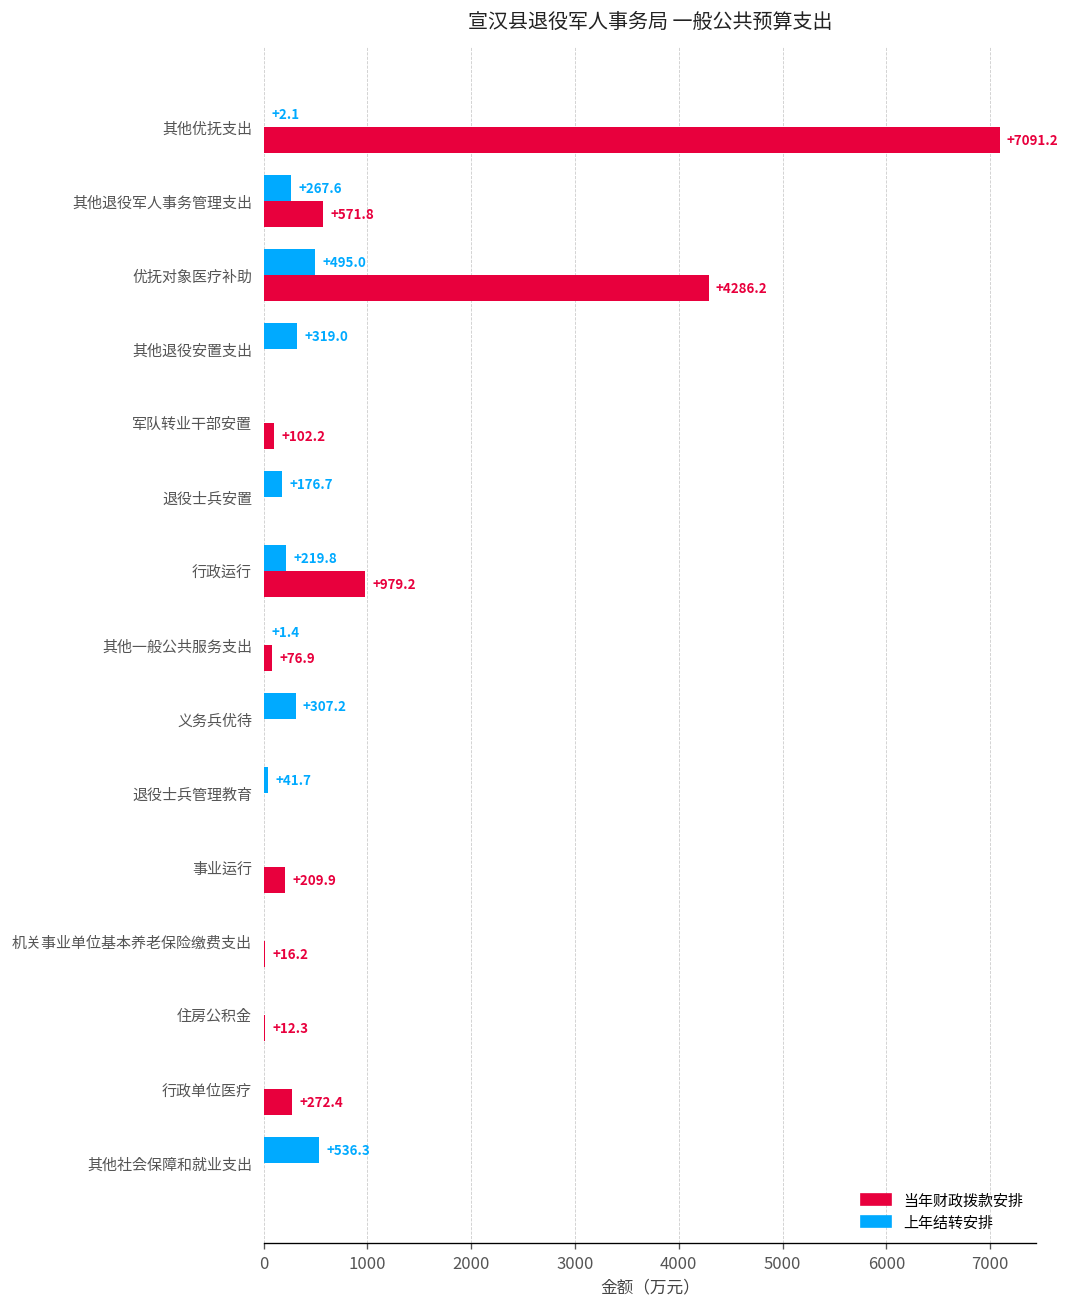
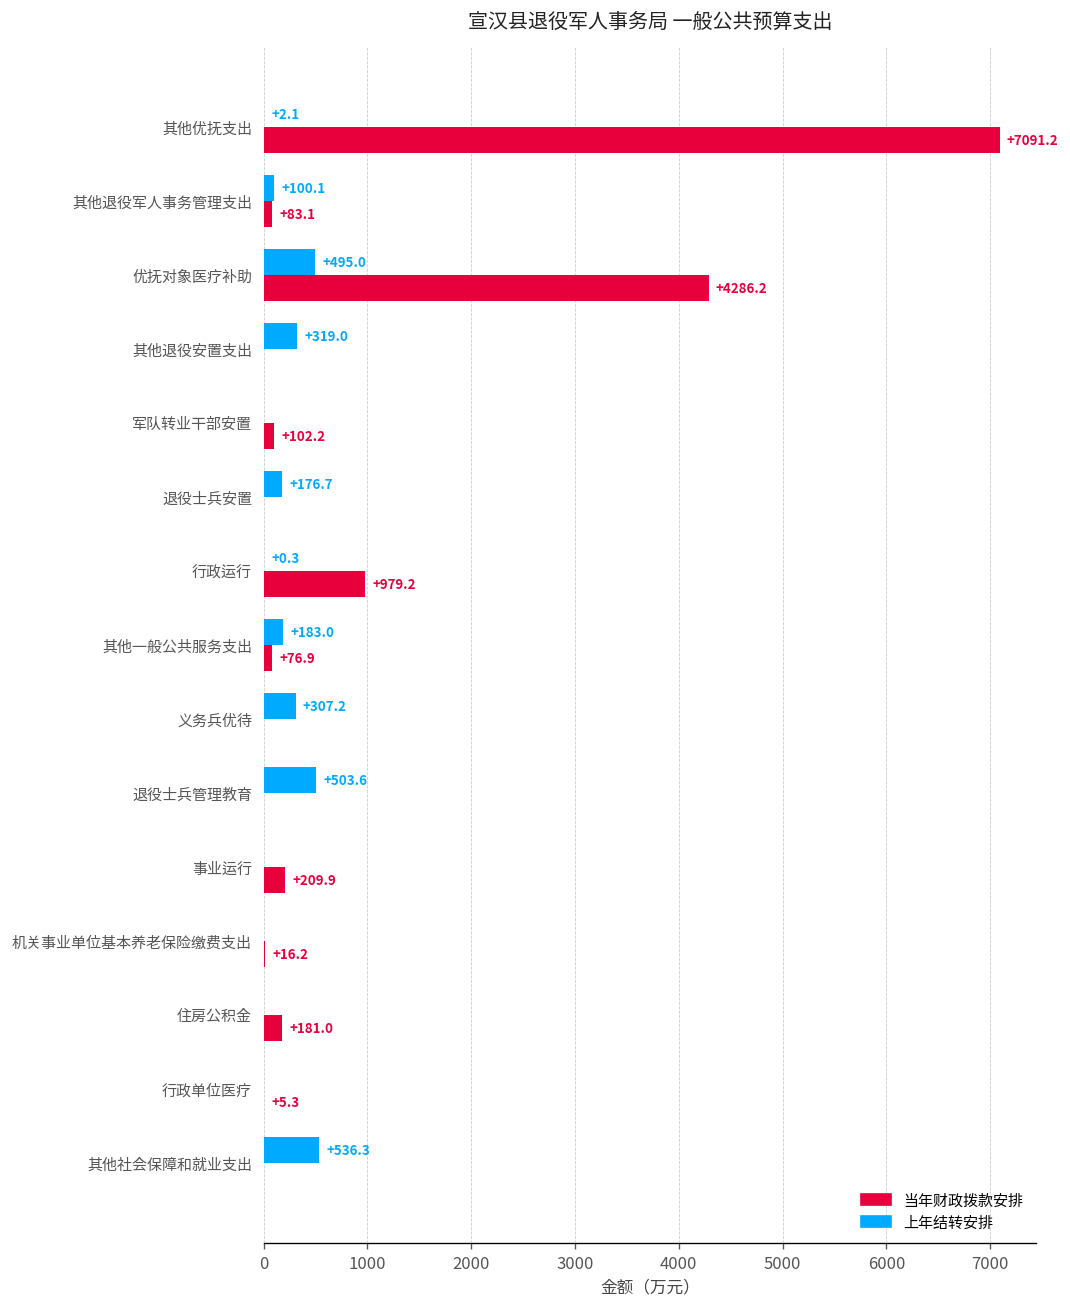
上年结转安排, 其他退役军人事务管理支出: +267.6 -> +100.1
当年财政拨款安排, 其他退役军人事务管理支出: +571.8 -> +83.1
上年结转安排, 行政运行: +219.8 -> +0.3
上年结转安排, 其他一般公共服务支出: +1.4 -> +183.0
上年结转安排, 退役士兵管理教育: +41.7 -> +503.6
当年财政拨款安排, 住房公积金: +12.3 -> +181.0
当年财政拨款安排, 行政单位医疗: +272.4 -> +5.3
